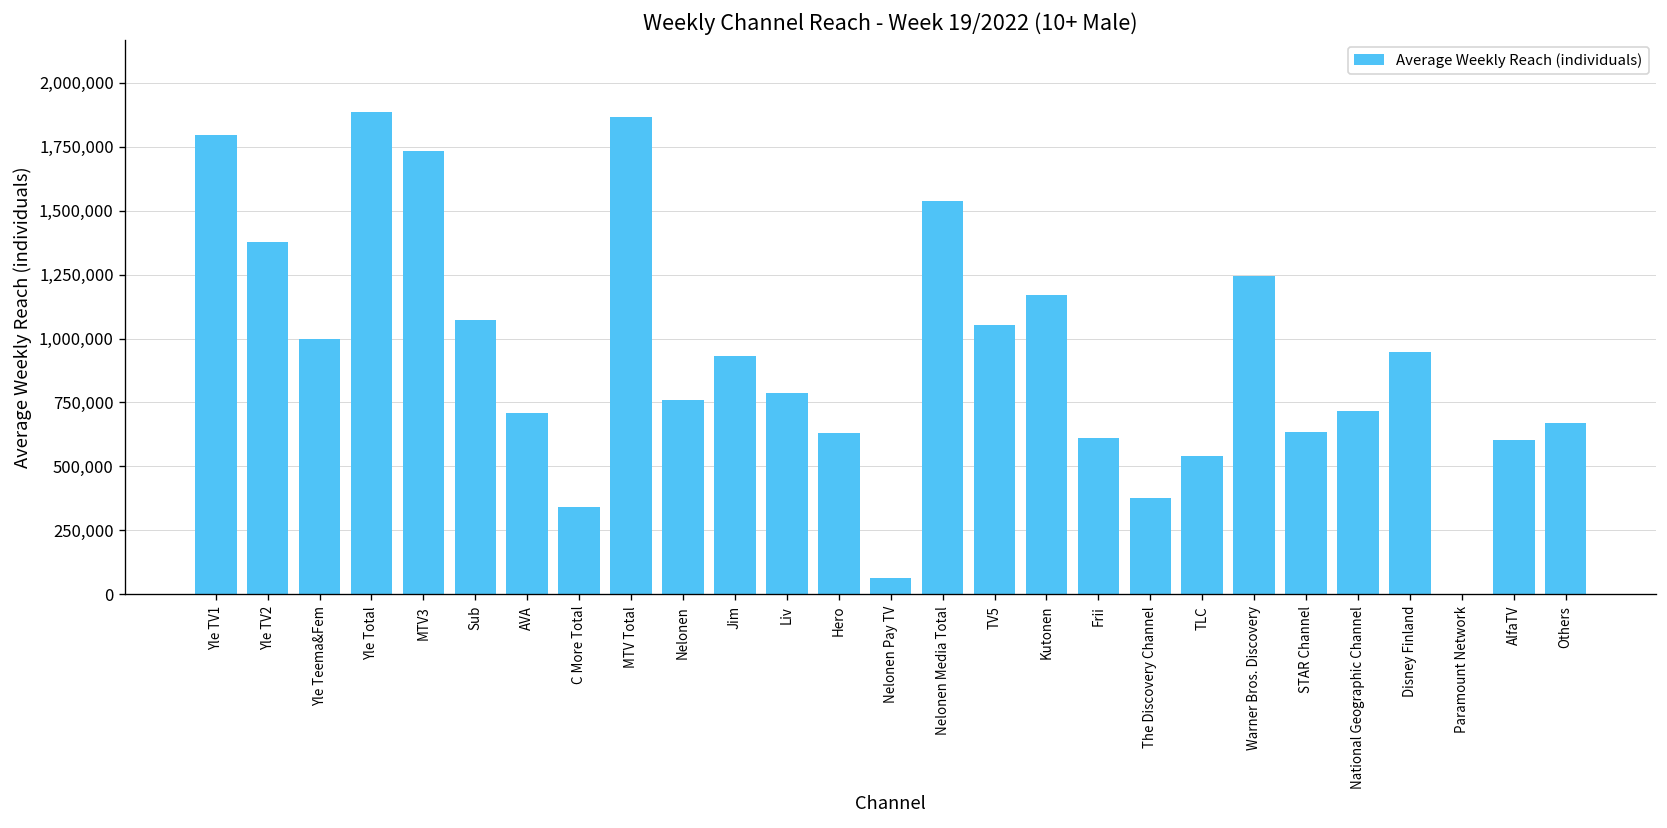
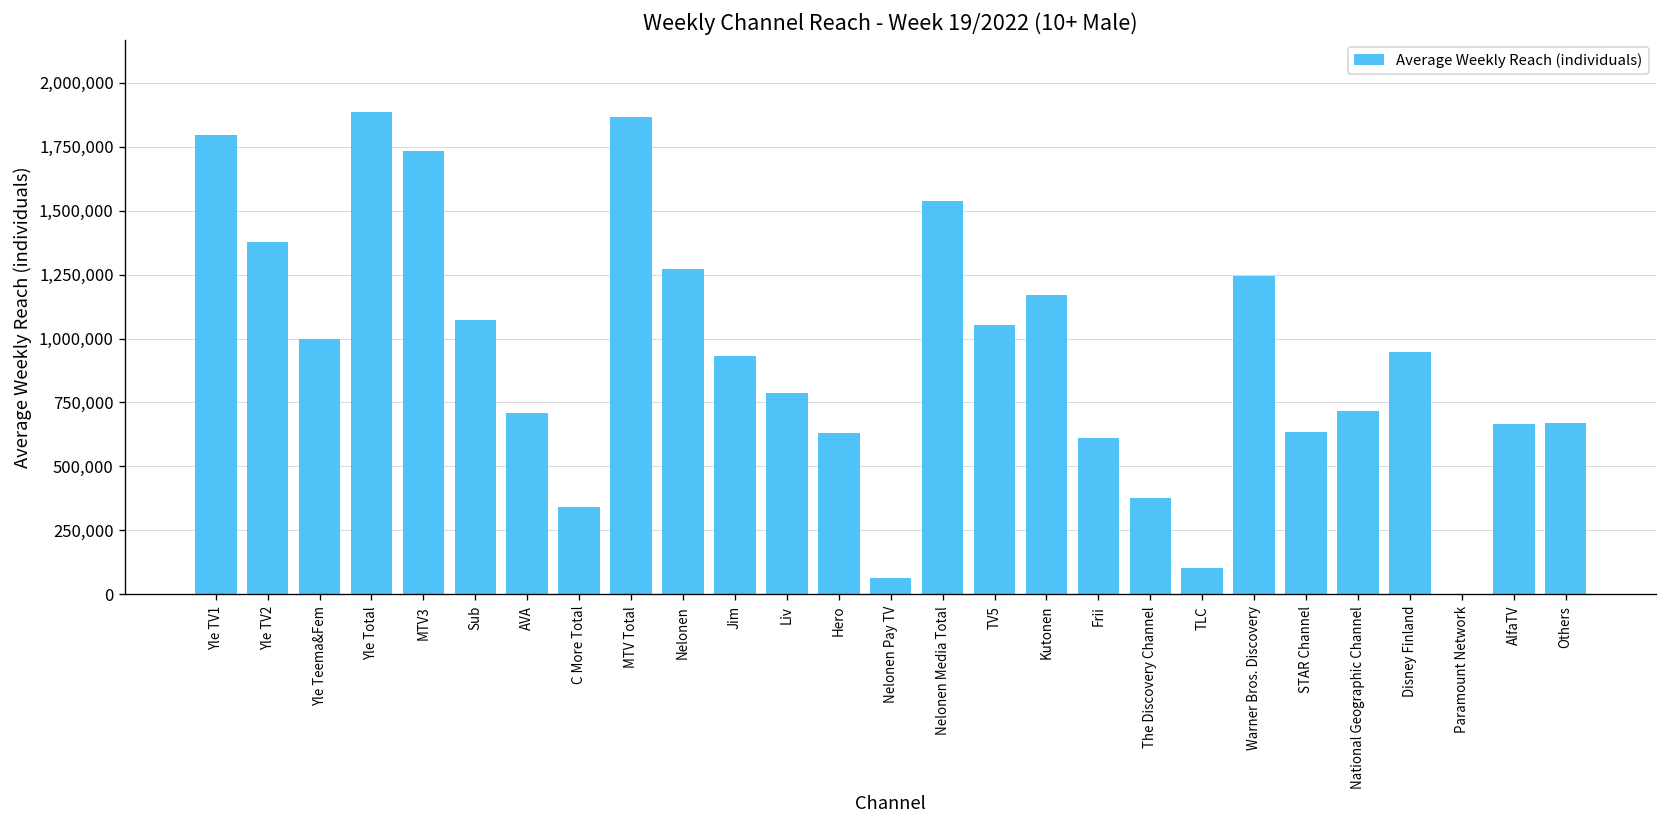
Nelonen: 760,000 -> 1,270,000
TLC: 540,000 -> 100,000
AlfaTV: 600,000 -> 670,000
